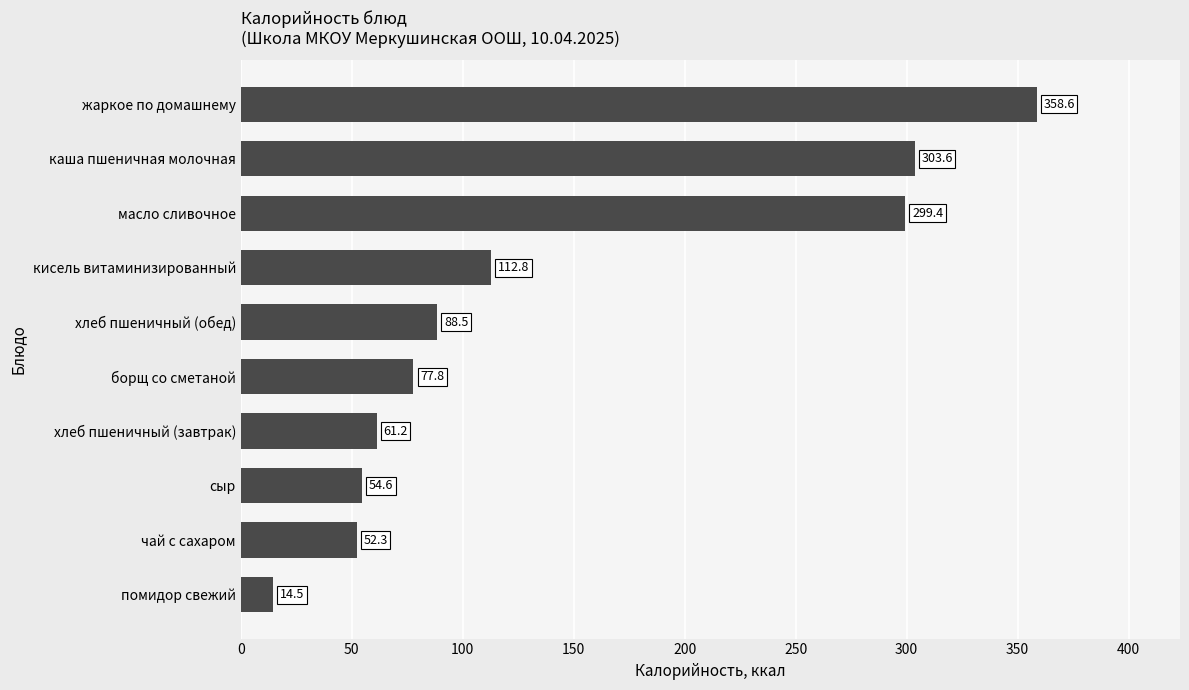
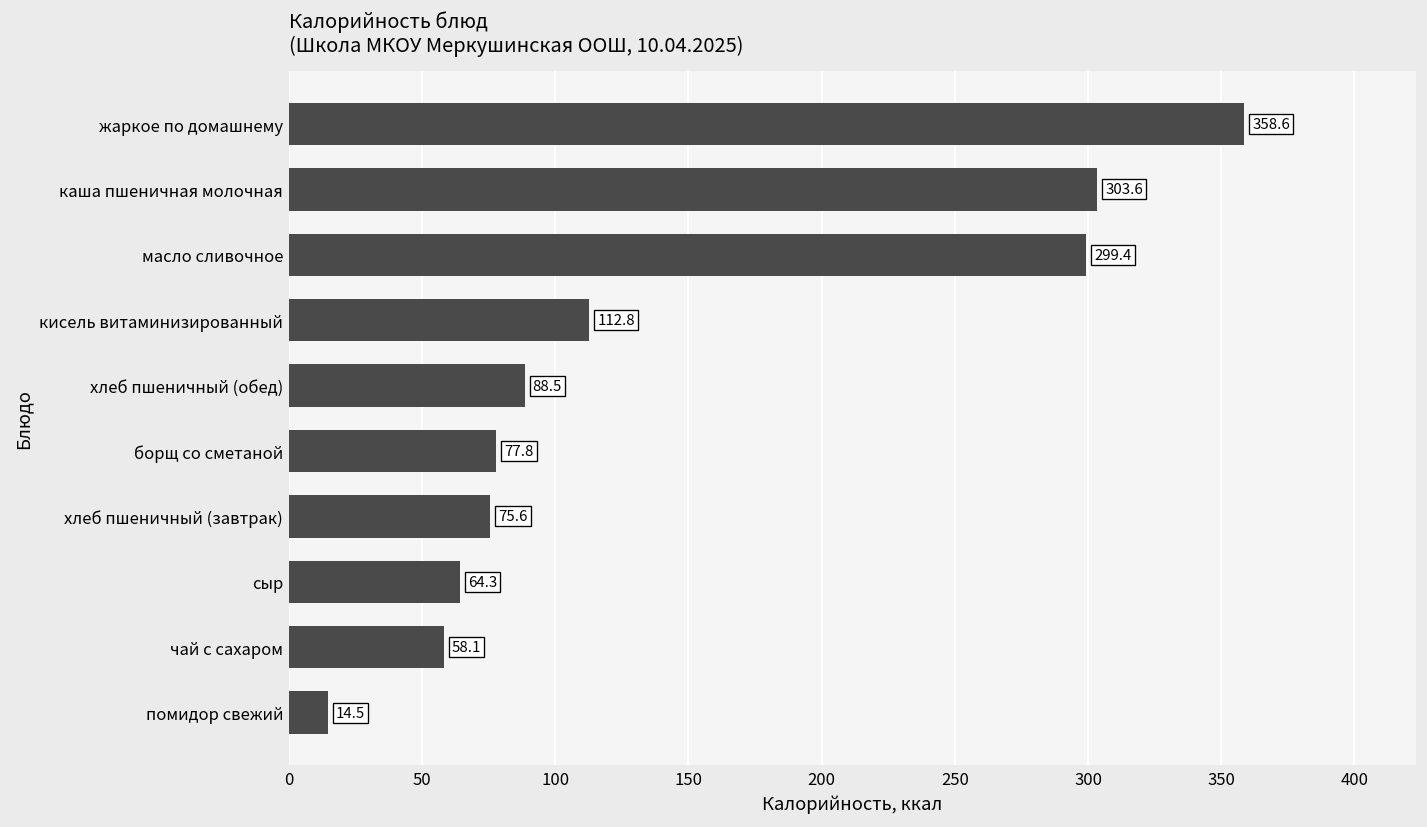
хлеб пшеничный (завтрак): 61.2 -> 75.6
сыр: 54.6 -> 64.3
чай с сахаром: 52.3 -> 58.1
